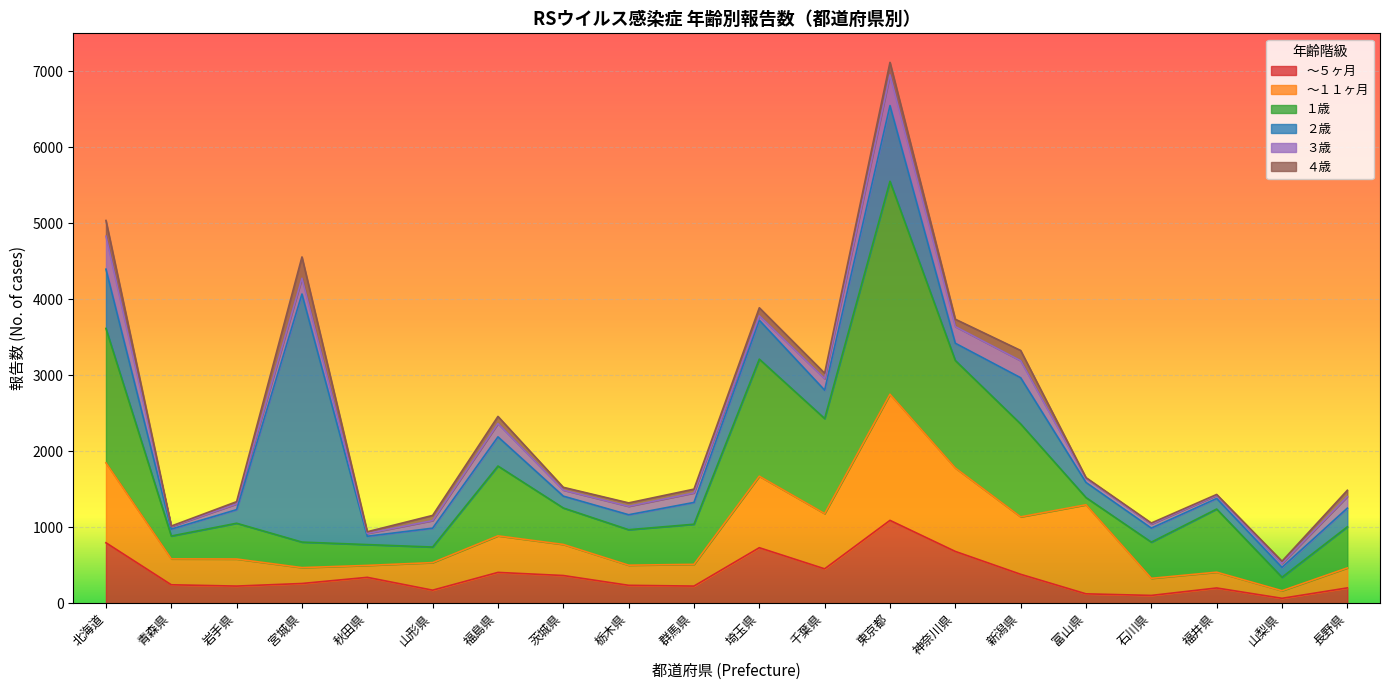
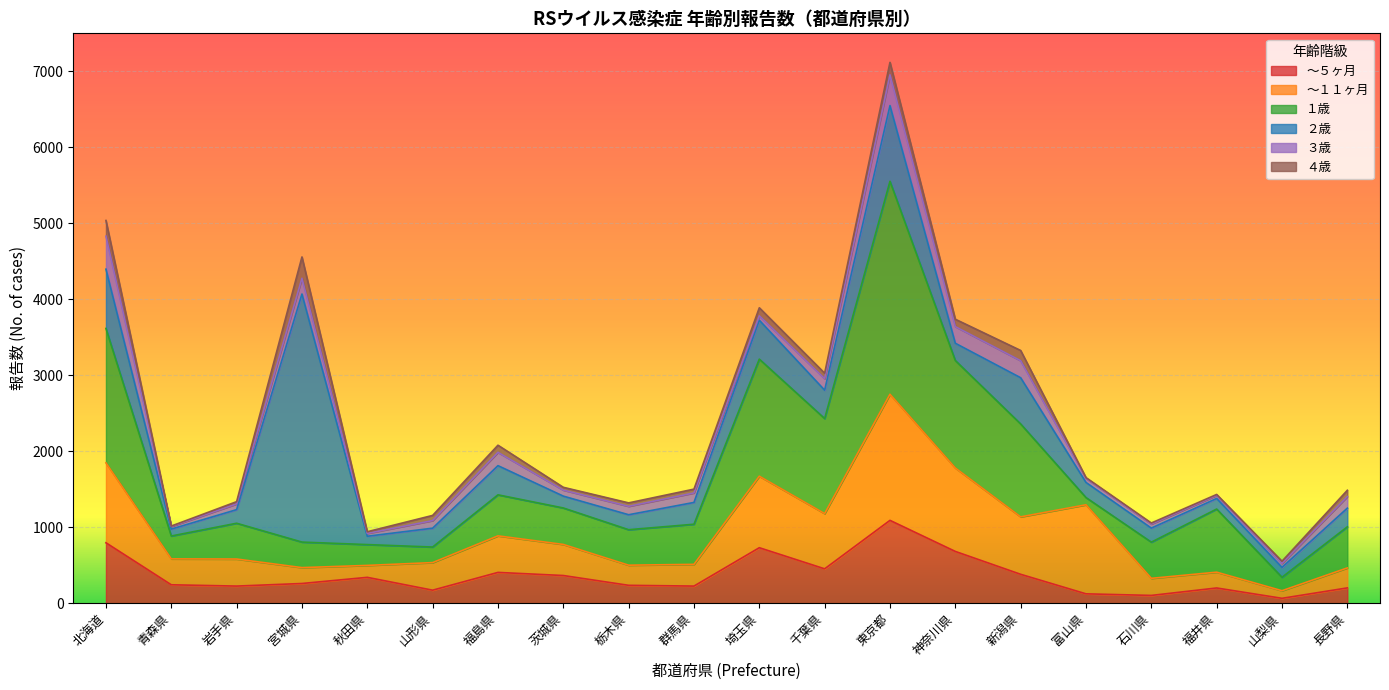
１歳, 福島県: 900 -> 500
